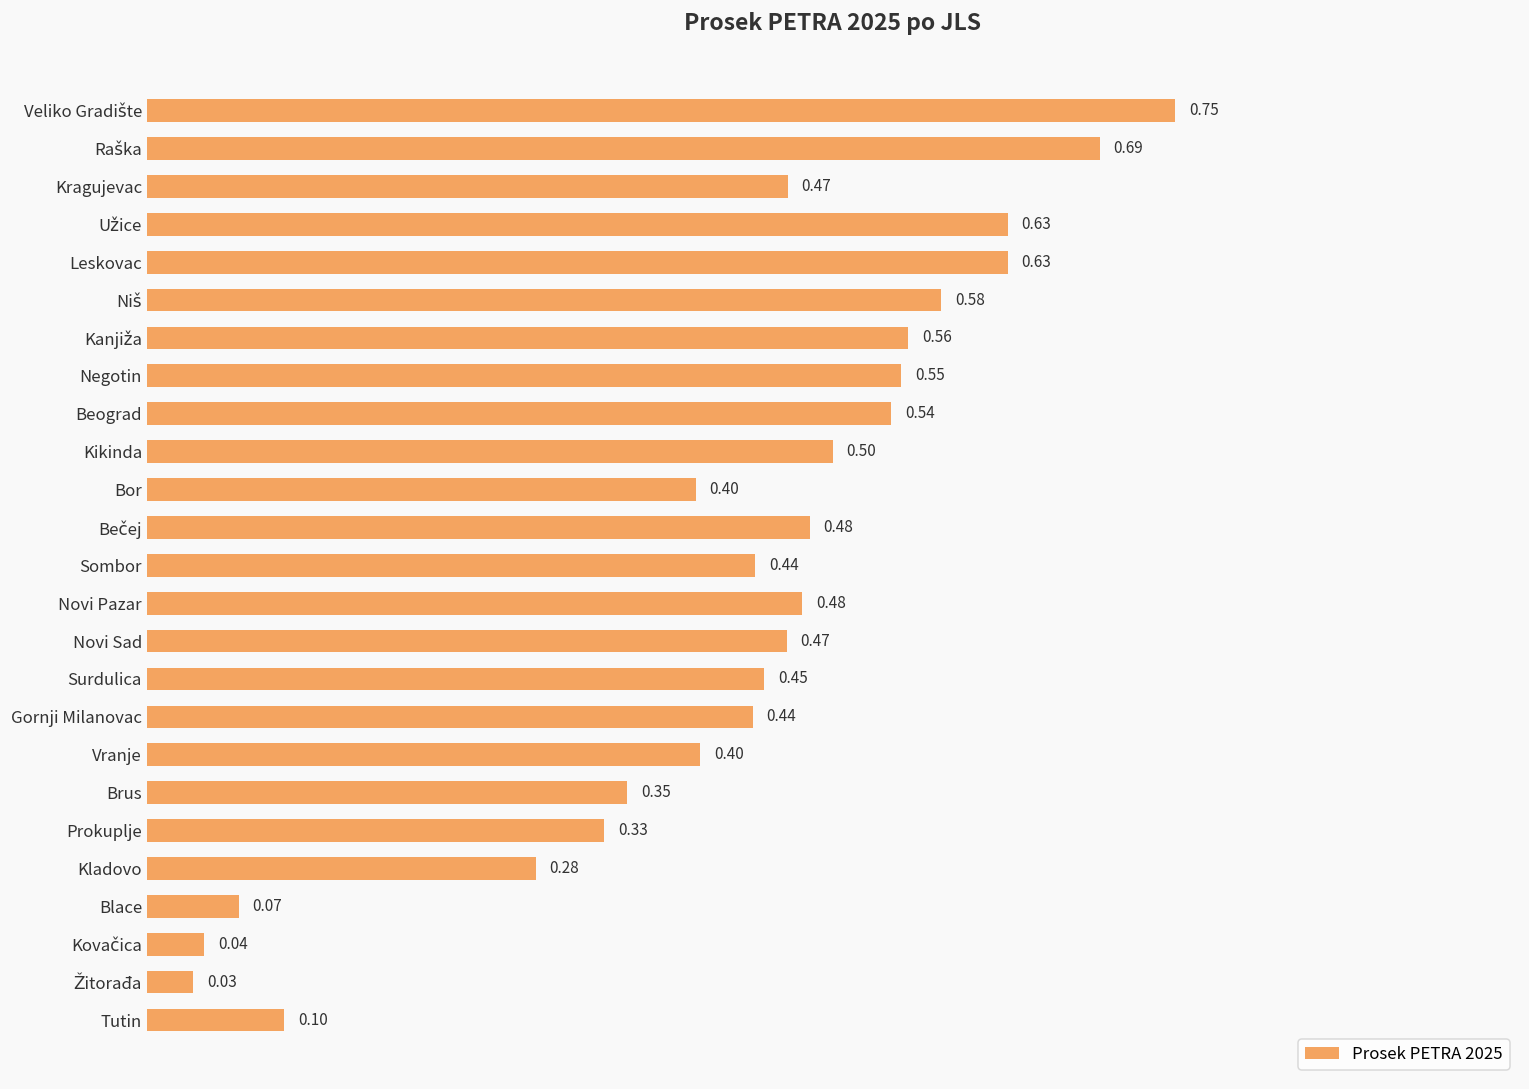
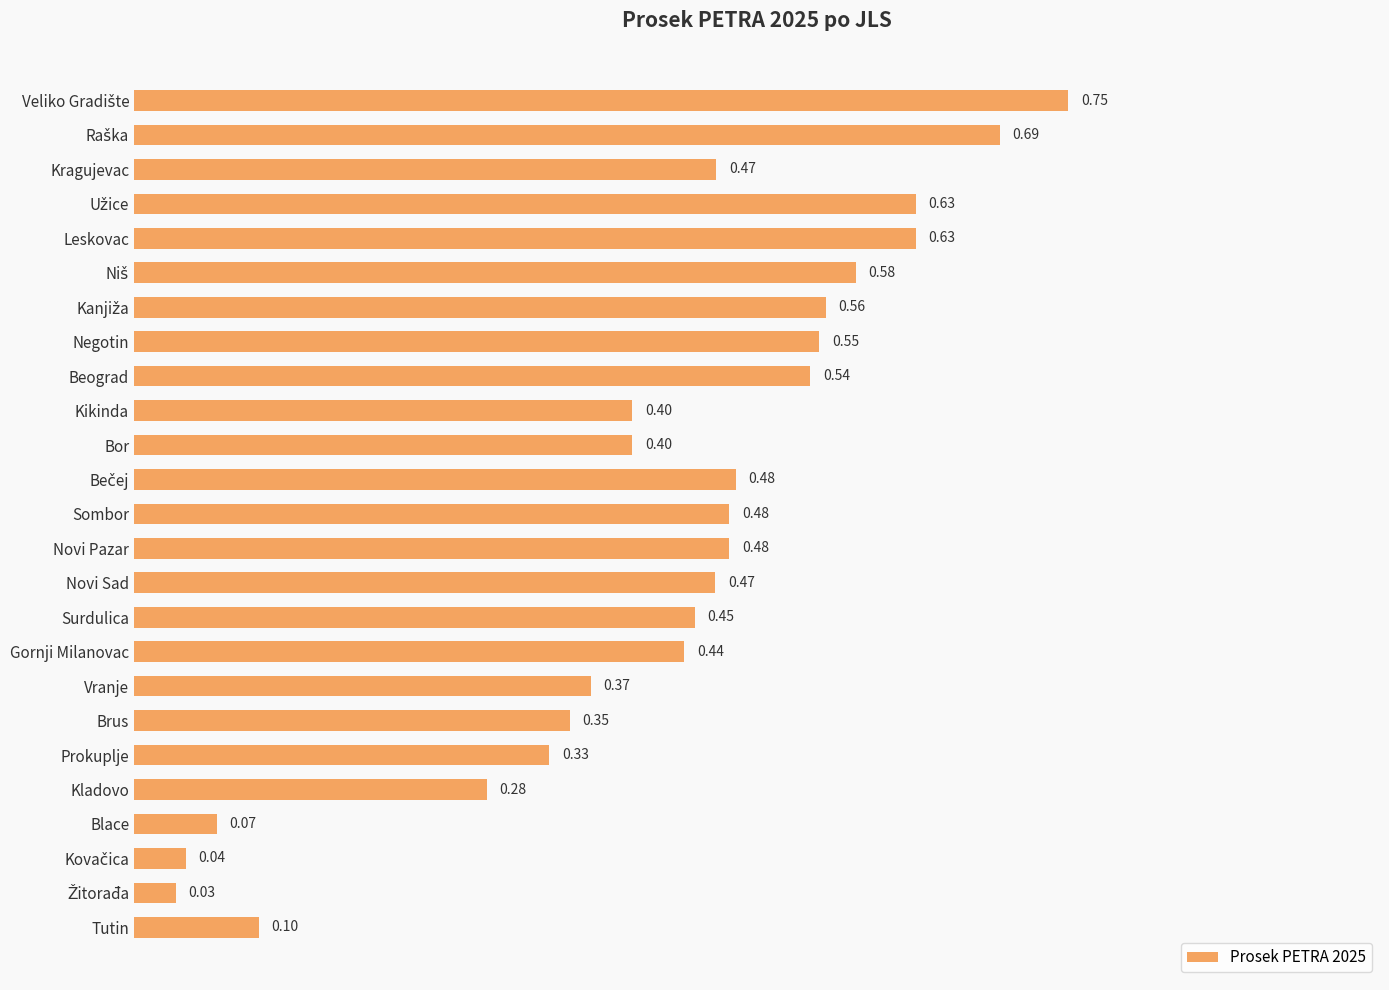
Kikinda: 0.50 -> 0.40
Sombor: 0.44 -> 0.48
Vranje: 0.40 -> 0.37
